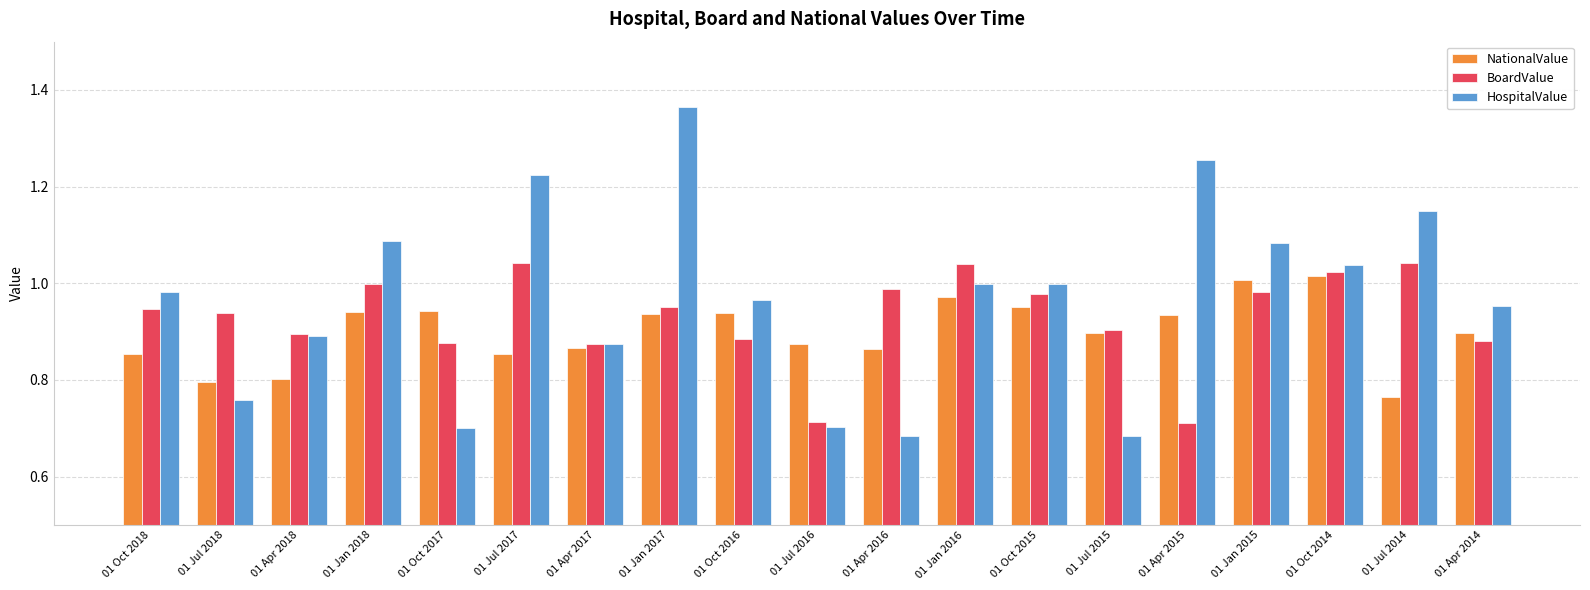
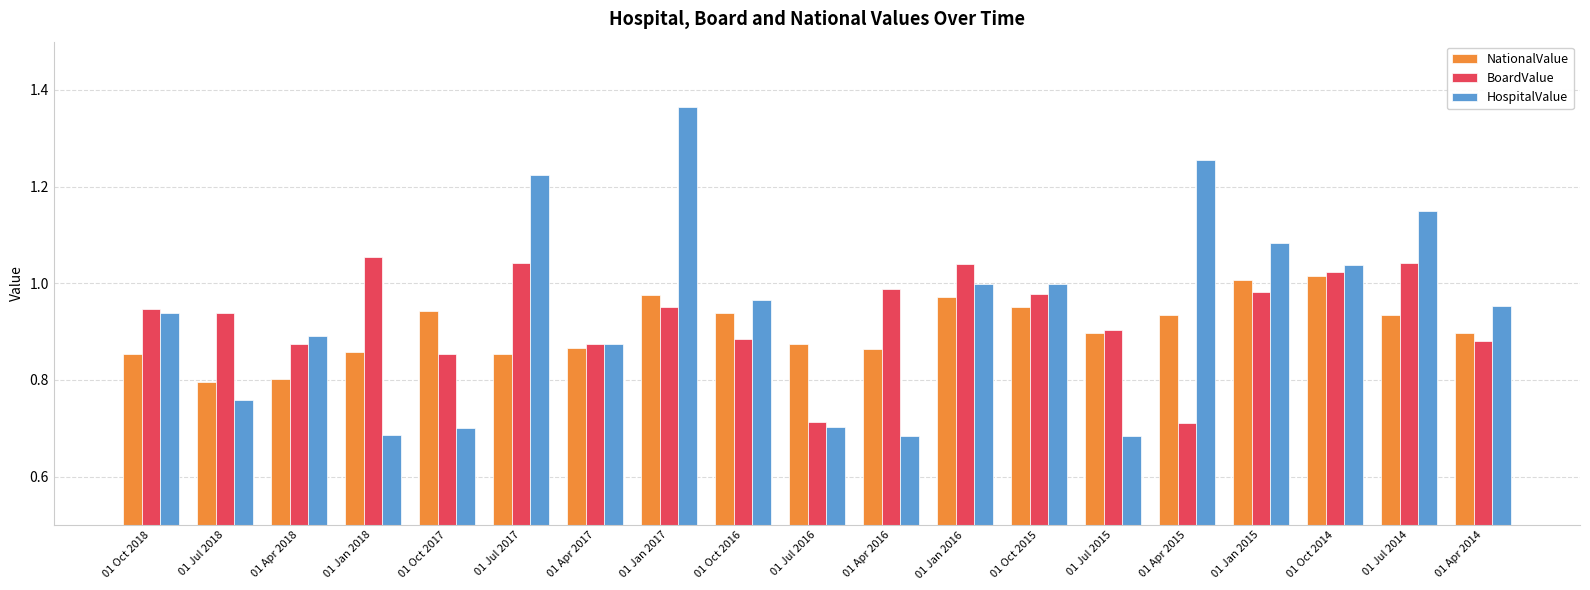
HospitalValue, 01 Oct 2018: 0.98 -> 0.94
BoardValue, 01 Apr 2018: 0.90 -> 0.87
NationalValue, 01 Jan 2018: 0.94 -> 0.86
BoardValue, 01 Jan 2018: 1.00 -> 1.05
HospitalValue, 01 Jan 2018: 1.09 -> 0.69
BoardValue, 01 Oct 2017: 0.88 -> 0.85
NationalValue, 01 Jan 2017: 0.94 -> 0.98
NationalValue, 01 Jul 2014: 0.76 -> 0.93
